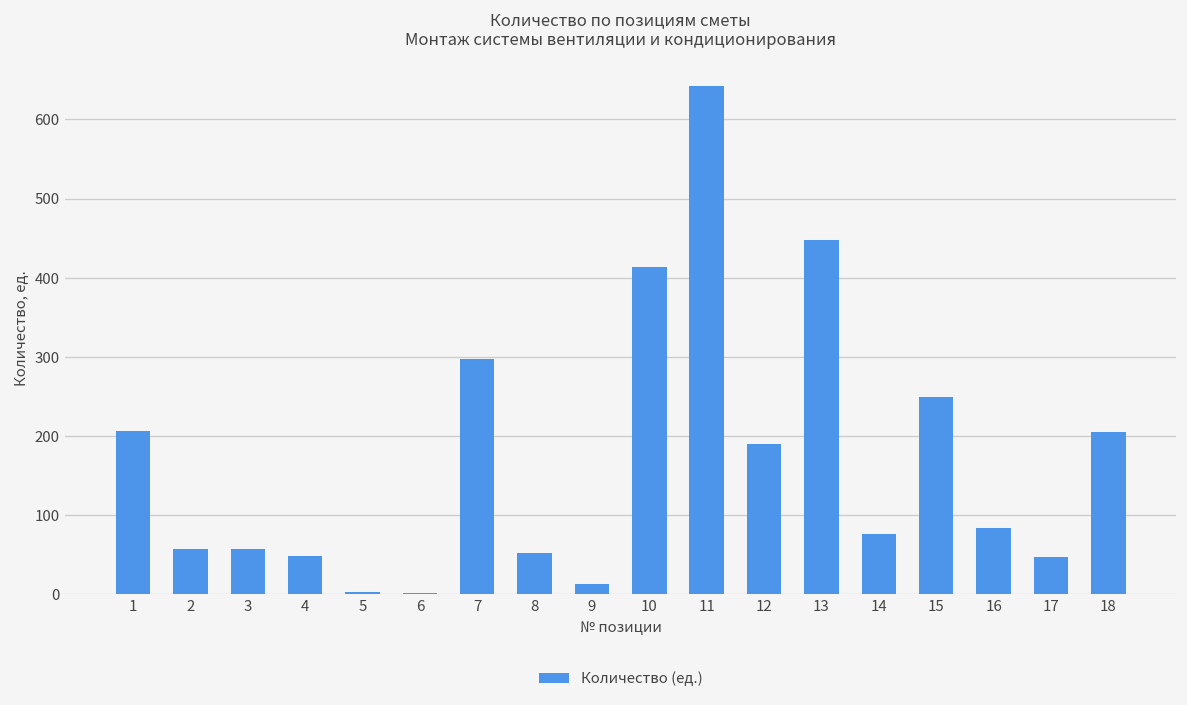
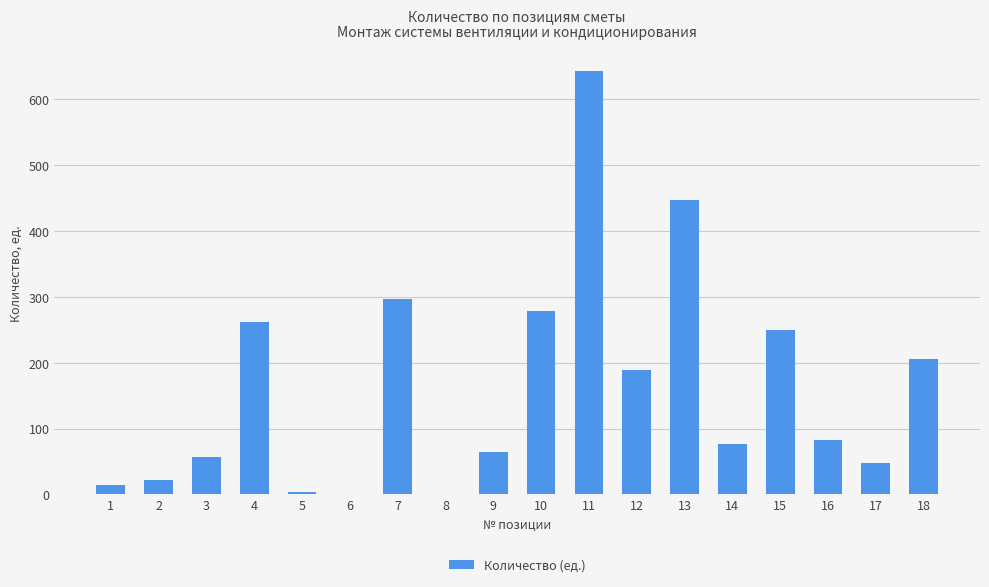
1: 210 -> 10
2: 60 -> 20
4: 50 -> 260
8: 50 -> 0
9: 10 -> 70
10: 410 -> 280
